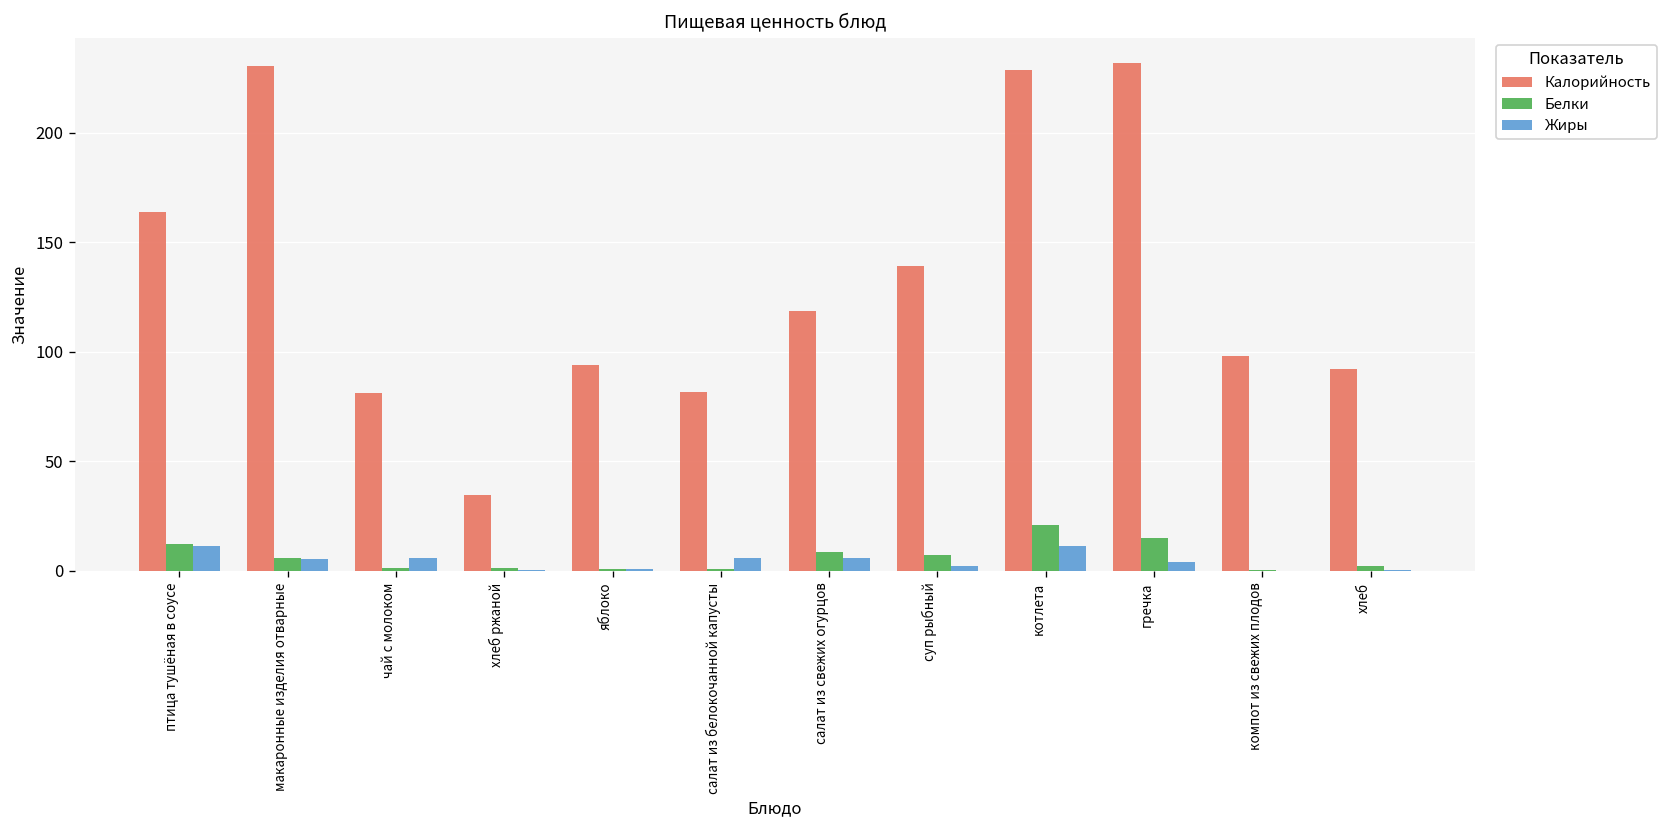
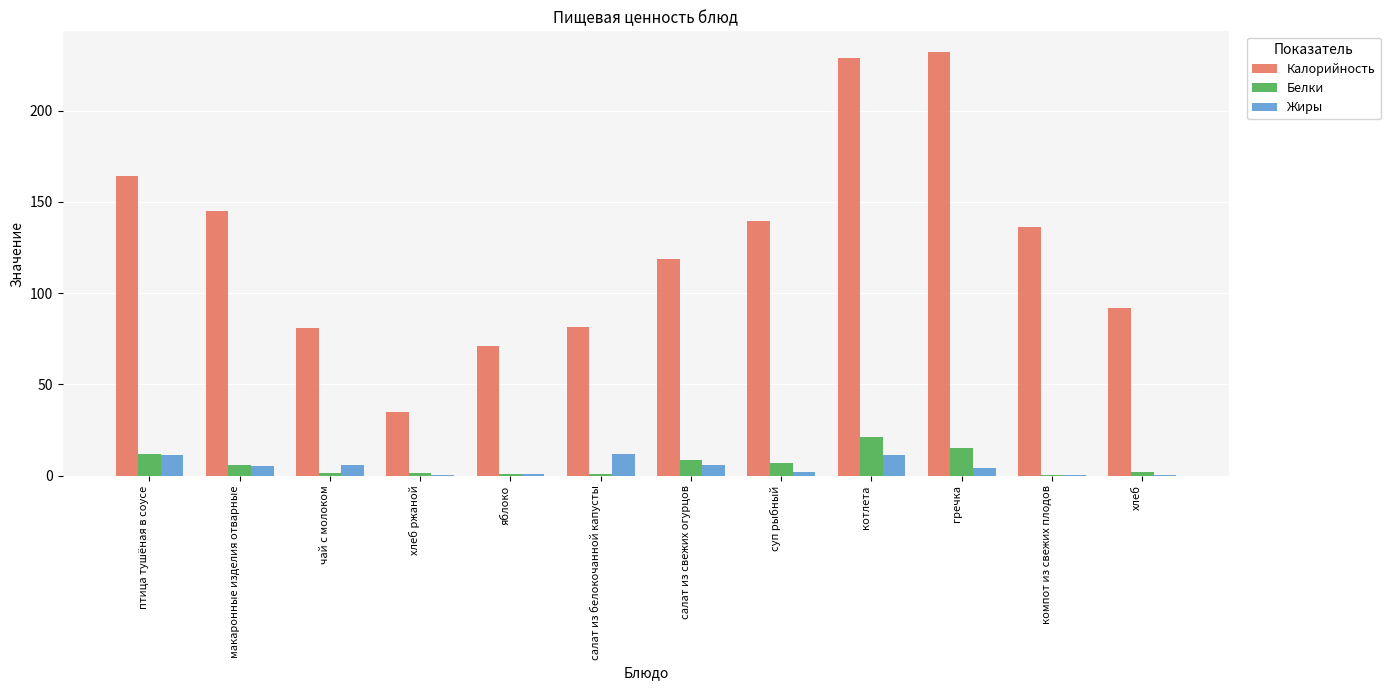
Калорийность, макаронные изделия отварные: 230 -> 145
Калорийность, яблоко: 94 -> 71
Жиры, салат из белокочанной капусты: 6 -> 12
Калорийность, компот из свежих плодов: 98 -> 136
